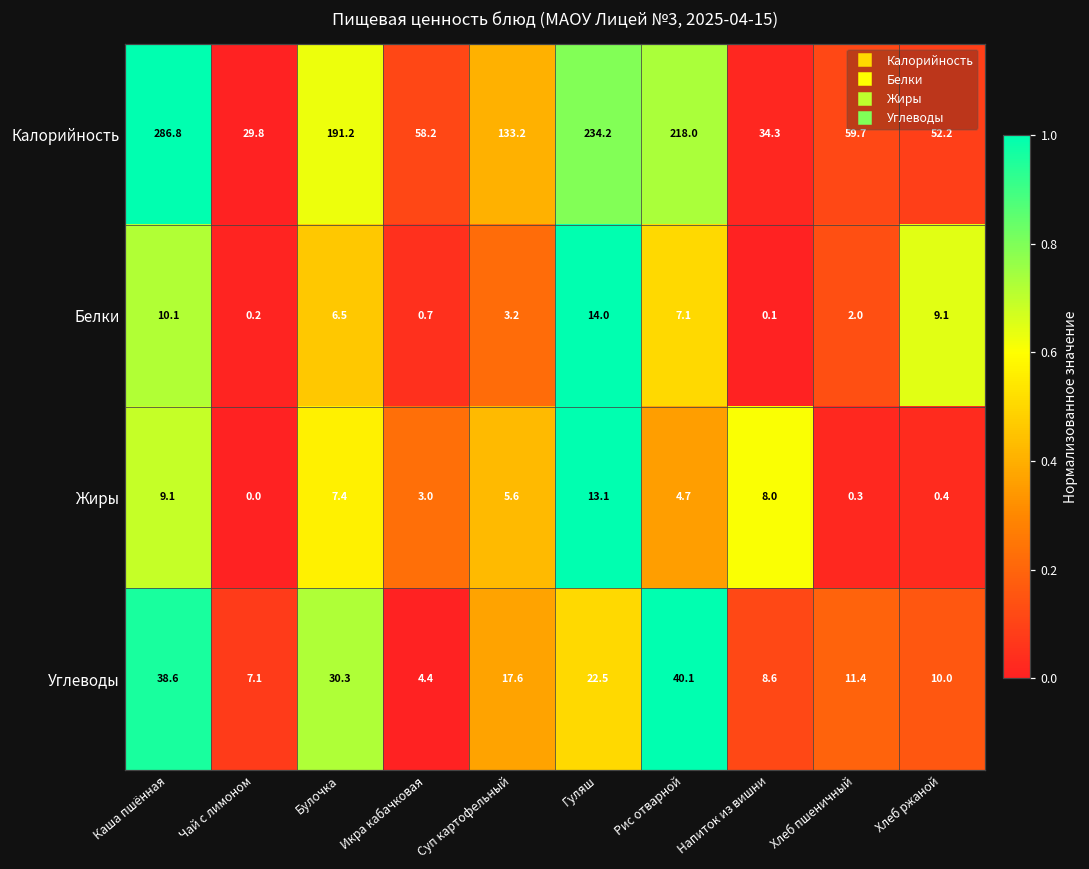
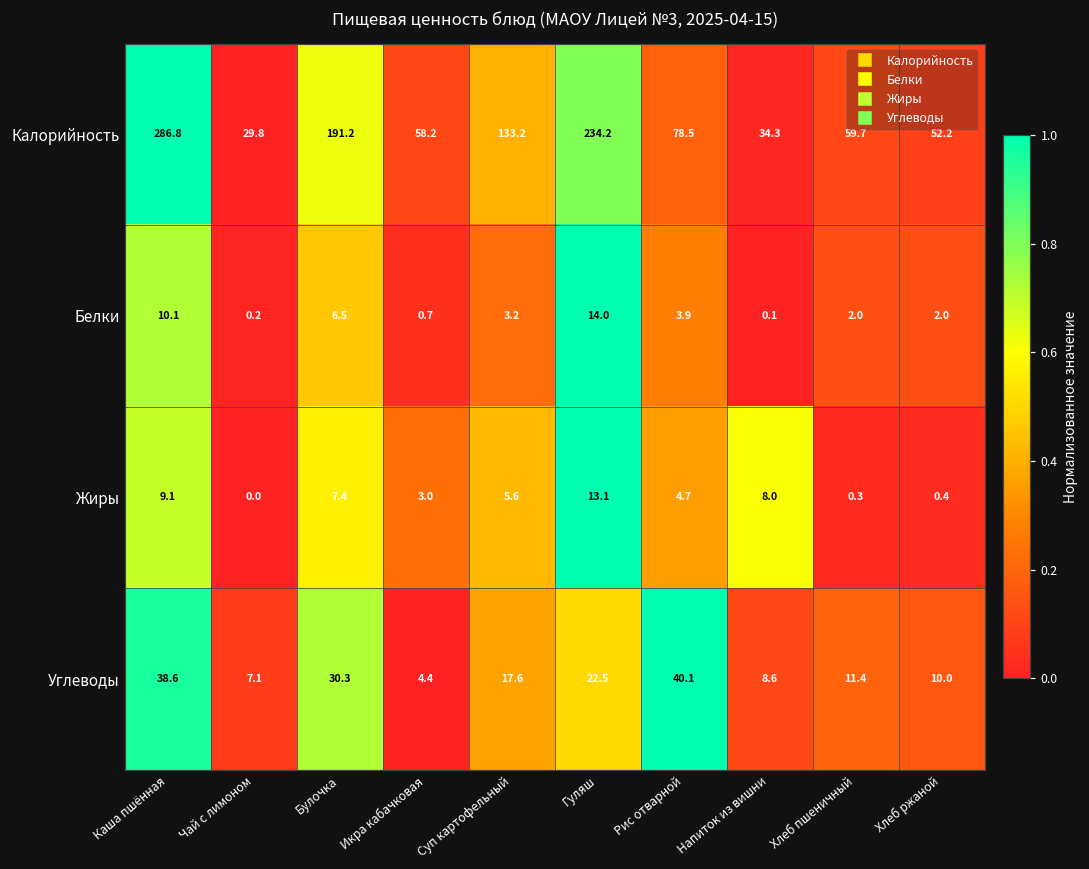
Калорийность, Рис отварной: 218.0 -> 78.5
Белки, Рис отварной: 7.1 -> 3.9
Белки, Хлеб ржаной: 9.1 -> 2.0
